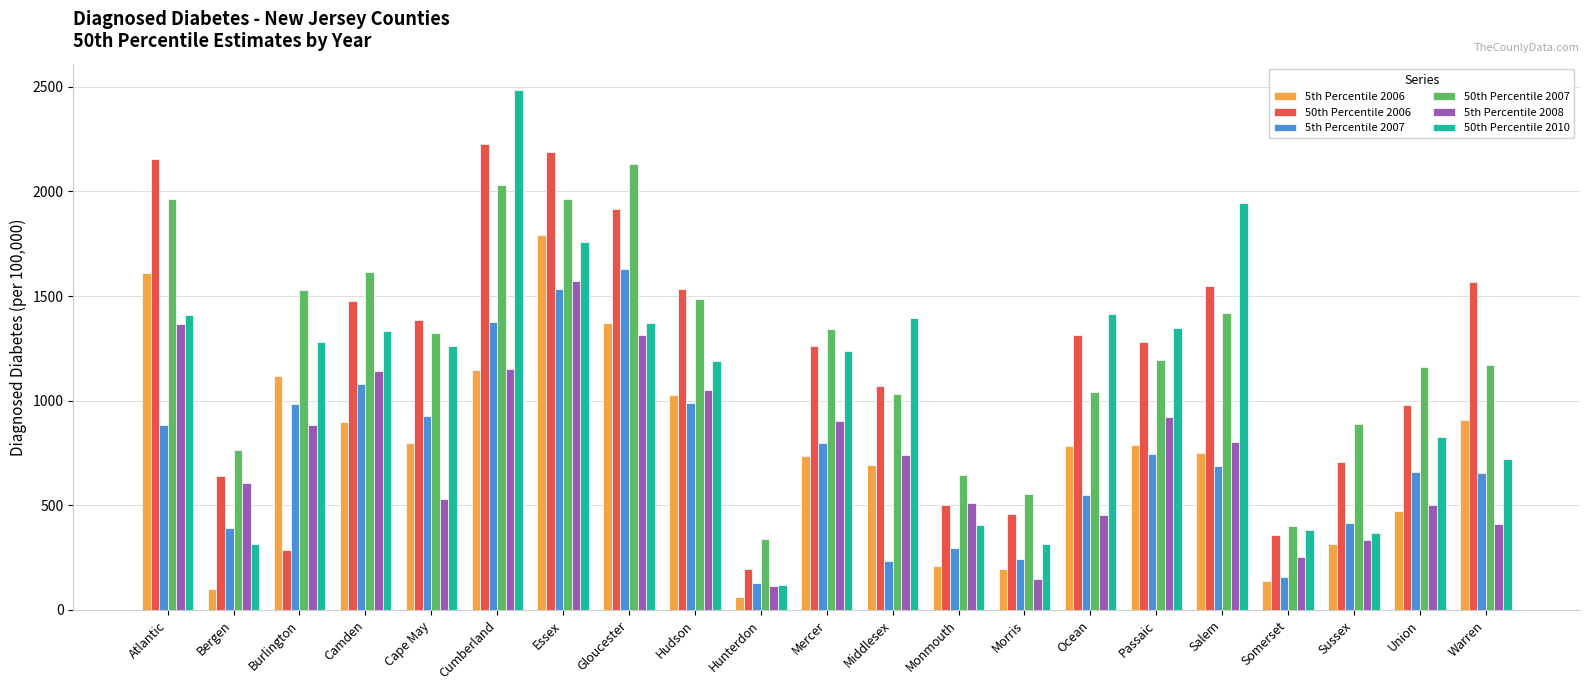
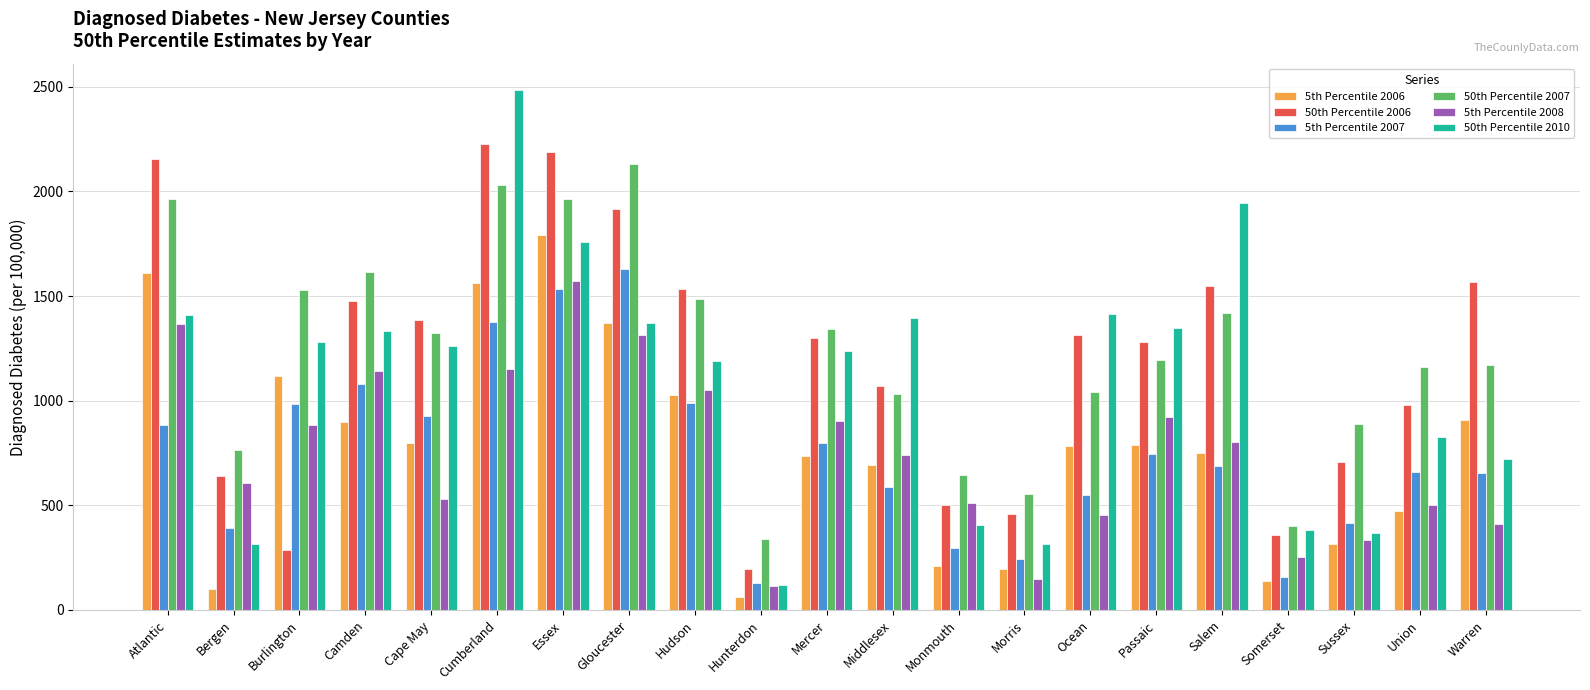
5th Percentile 2006, Cumberland: 1150 -> 1560
50th Percentile 2006, Mercer: 1260 -> 1300
5th Percentile 2007, Middlesex: 230 -> 590
